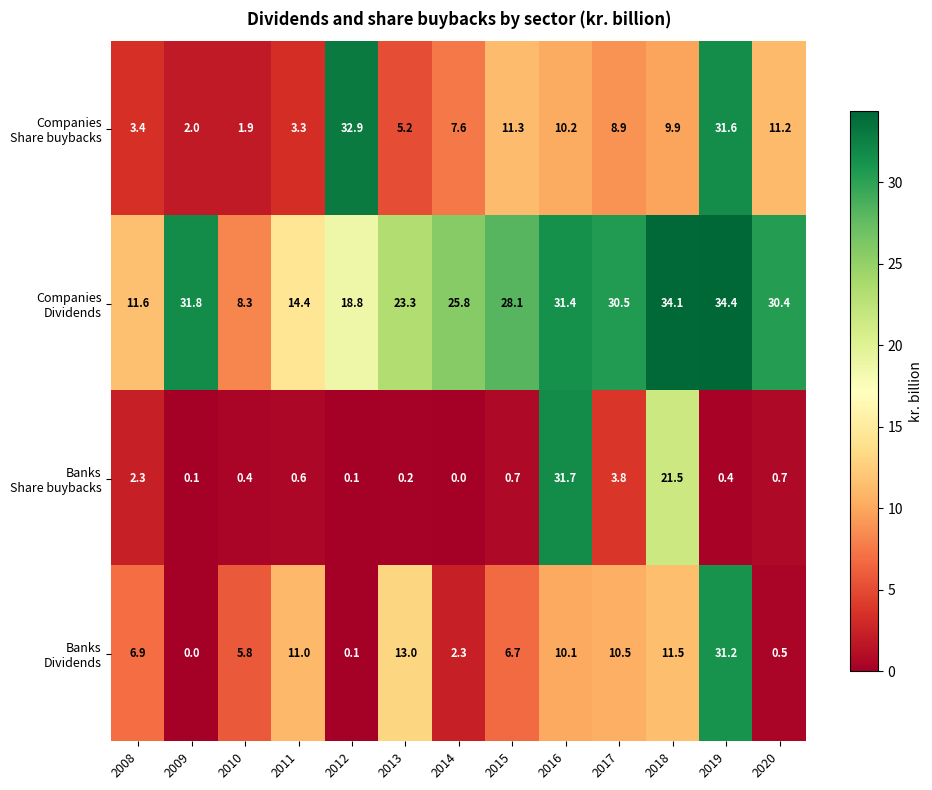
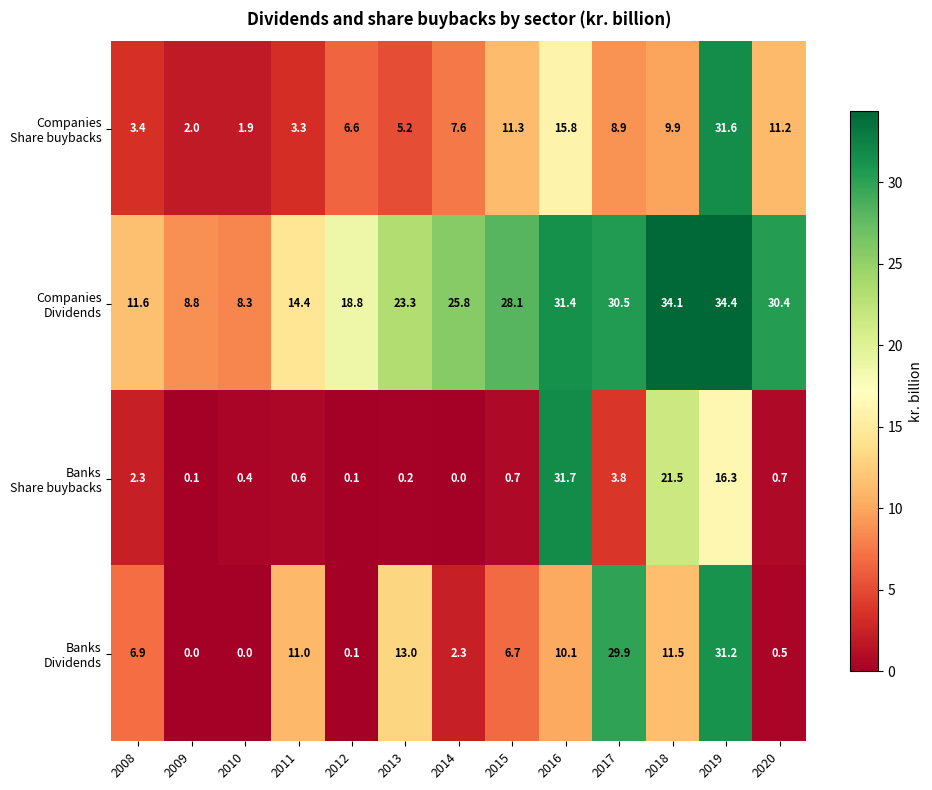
Companies Share buybacks, 2012: 32.9 -> 6.6
Companies Share buybacks, 2016: 10.2 -> 15.8
Companies Dividends, 2009: 31.8 -> 8.8
Banks Share buybacks, 2019: 0.4 -> 16.3
Banks Dividends, 2010: 5.8 -> 0.0
Banks Dividends, 2017: 10.5 -> 29.9
